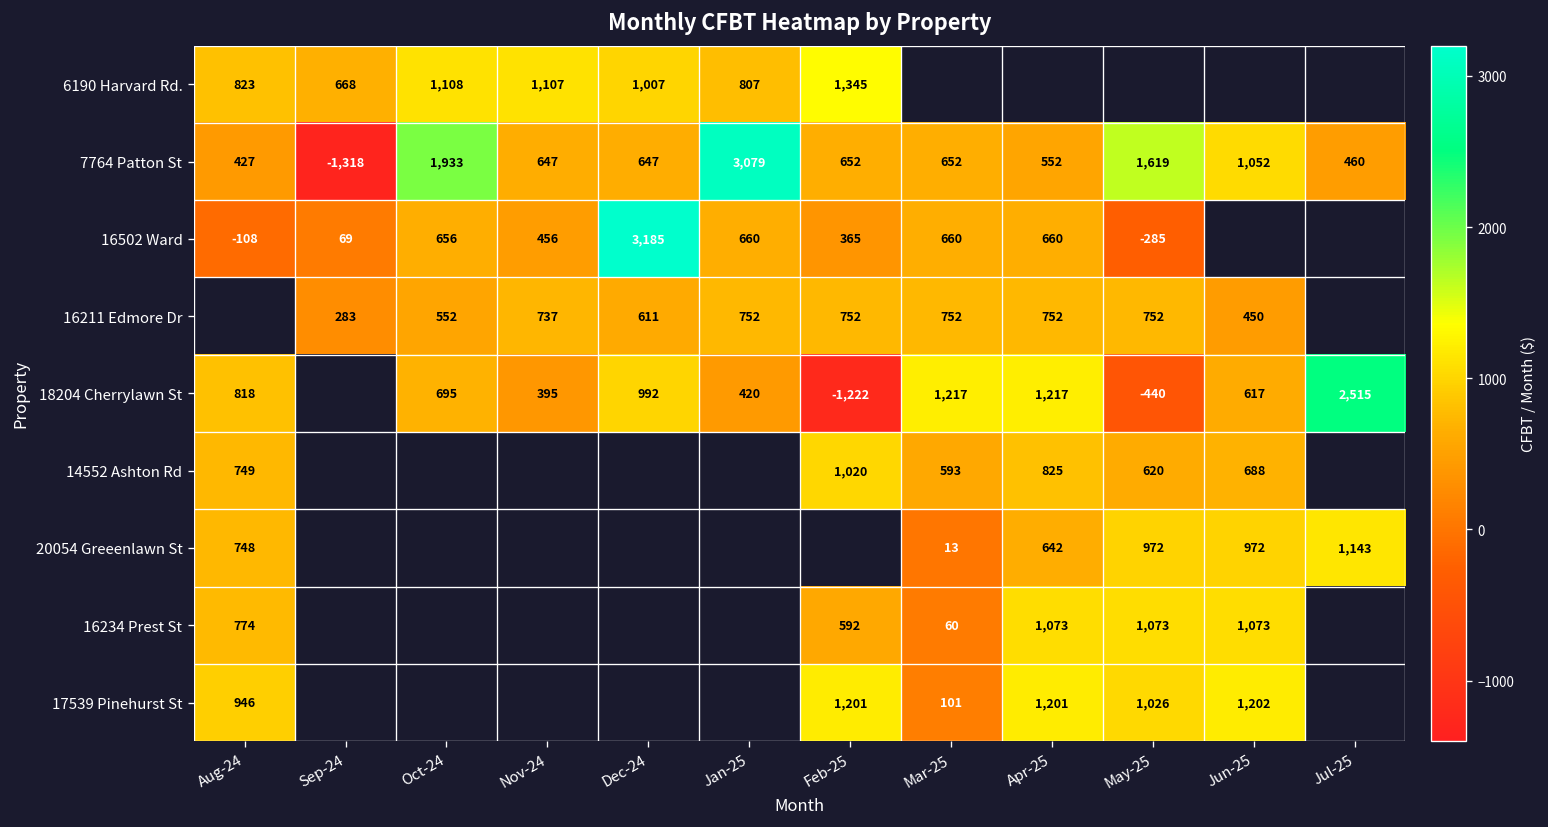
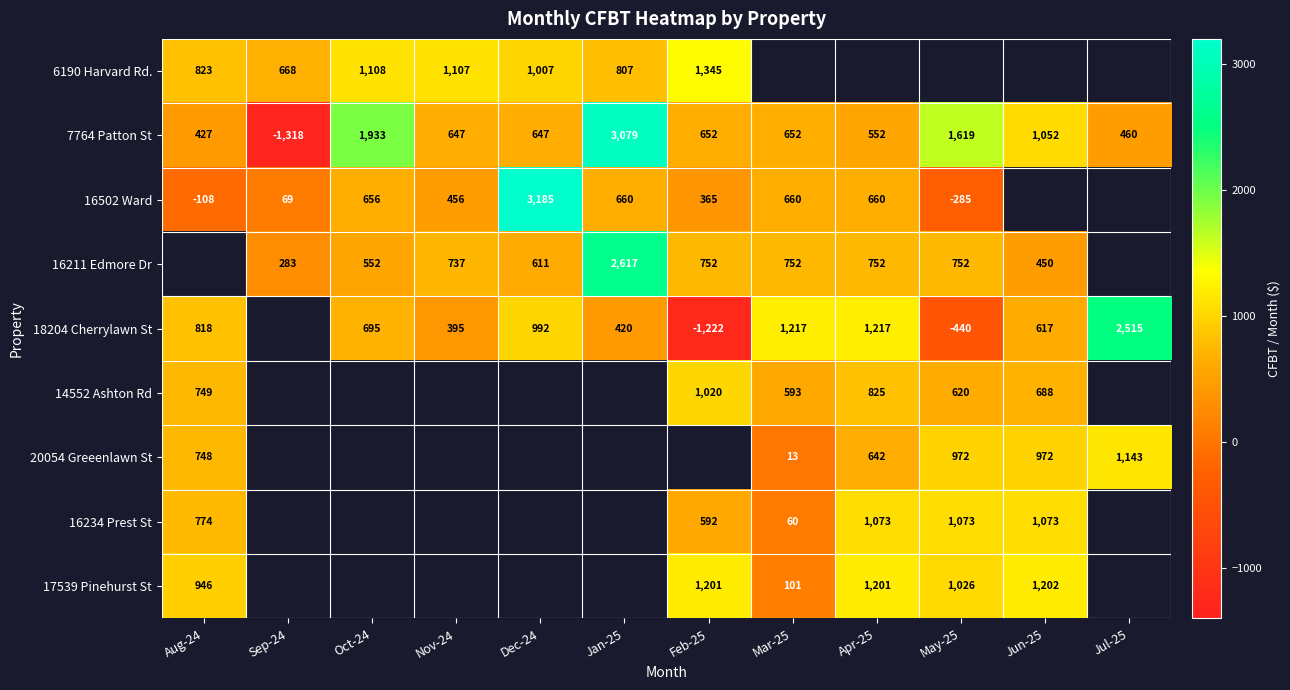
16211 Edmore Dr, Jan-25: 752 -> 2,617
